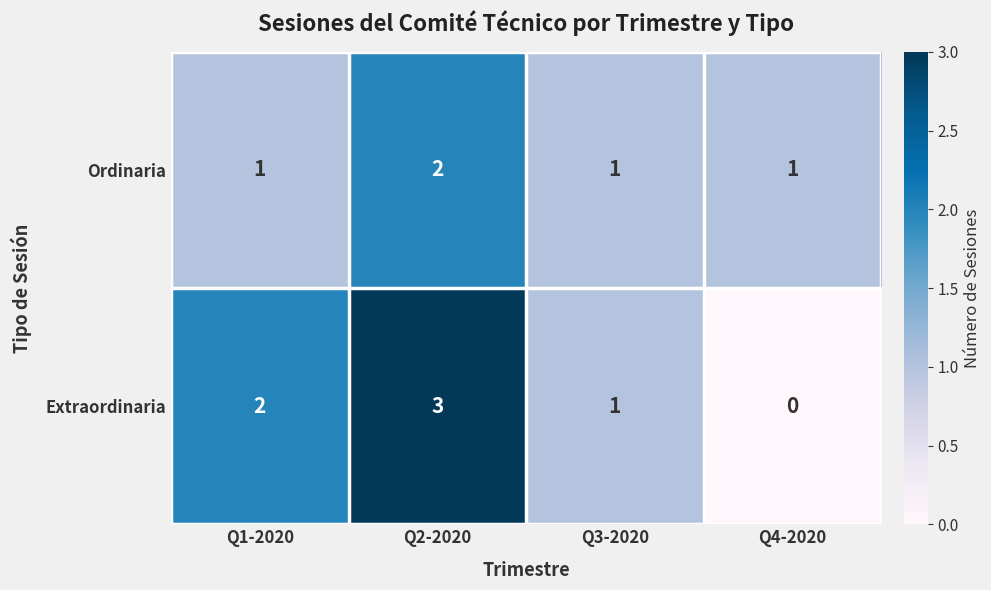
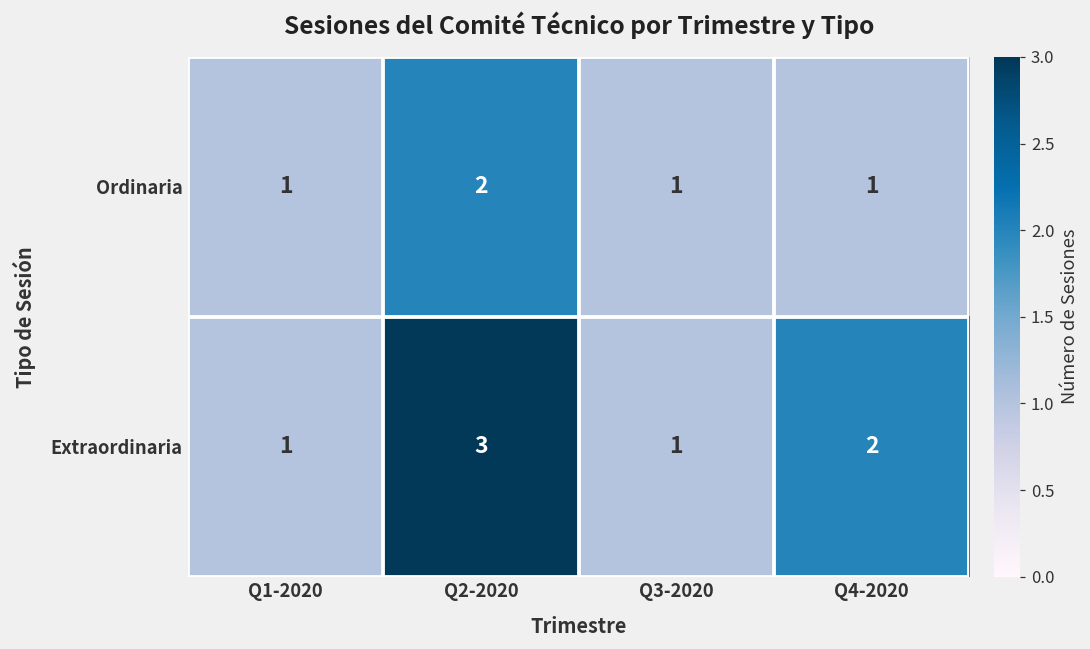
Extraordinaria, Q1-2020: 2 -> 1
Extraordinaria, Q4-2020: 0 -> 2
